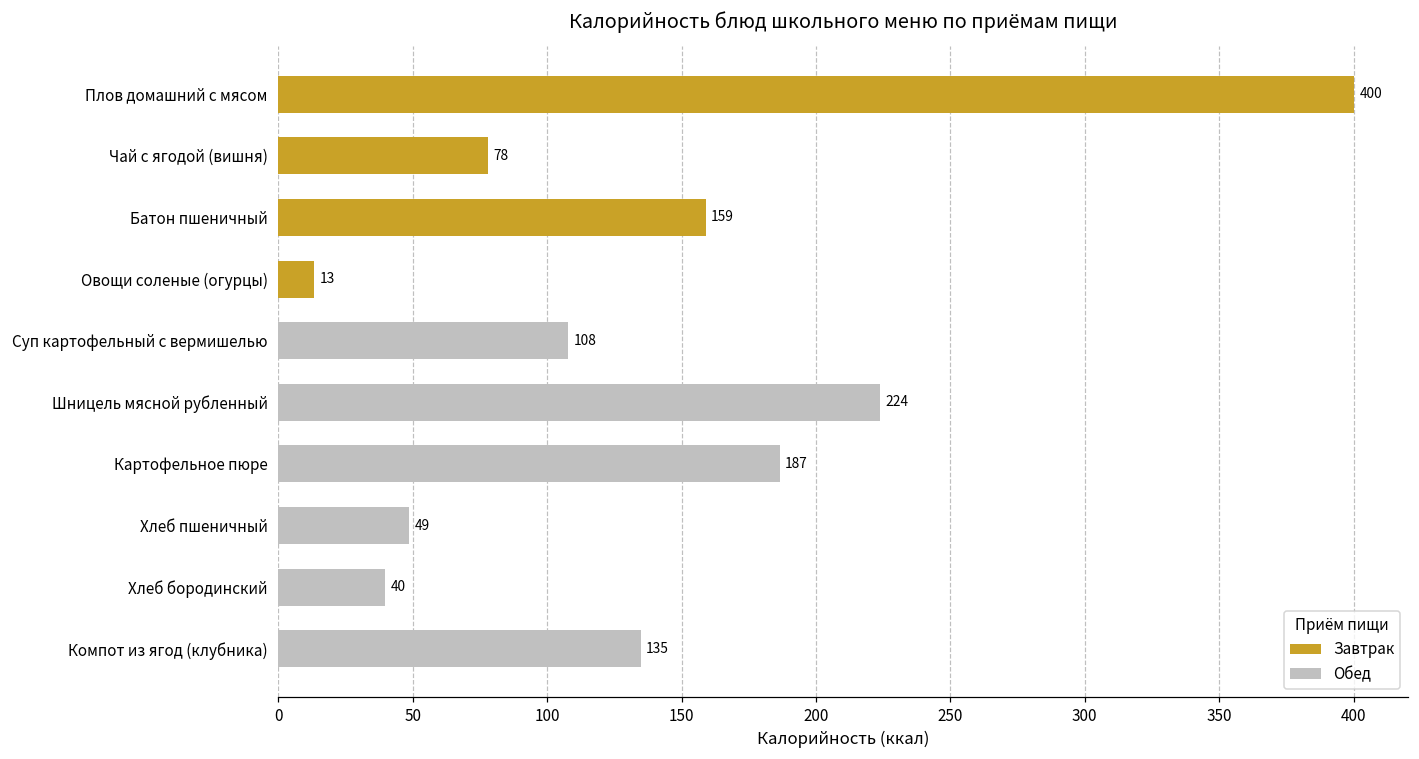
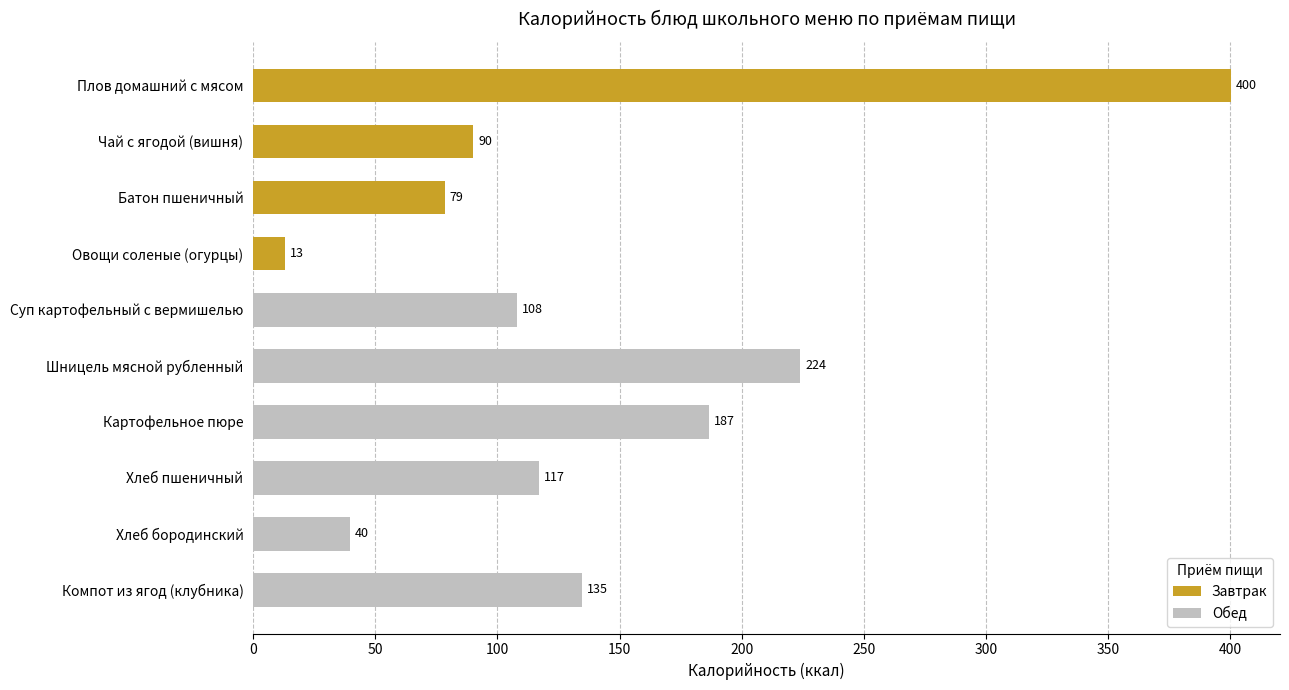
Чай с ягодой (вишня): 78 -> 90
Батон пшеничный: 159 -> 79
Хлеб пшеничный: 49 -> 117
